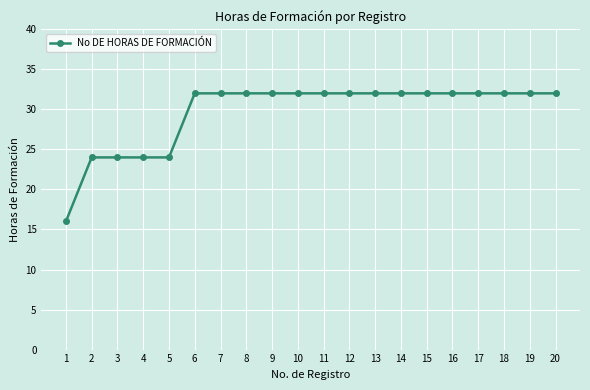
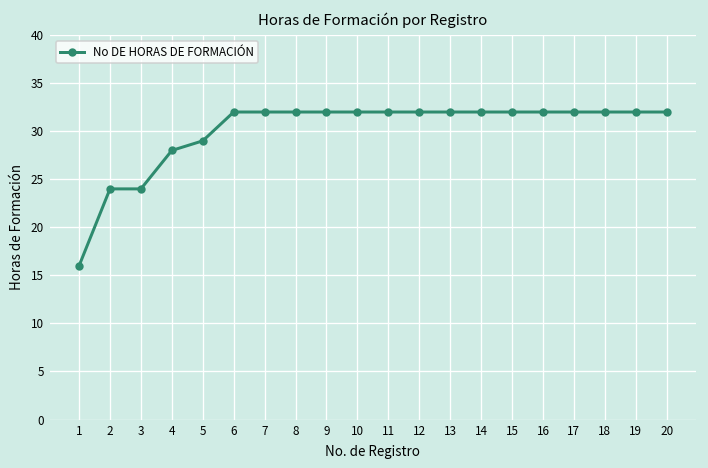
4: 24 -> 28
5: 24 -> 29
